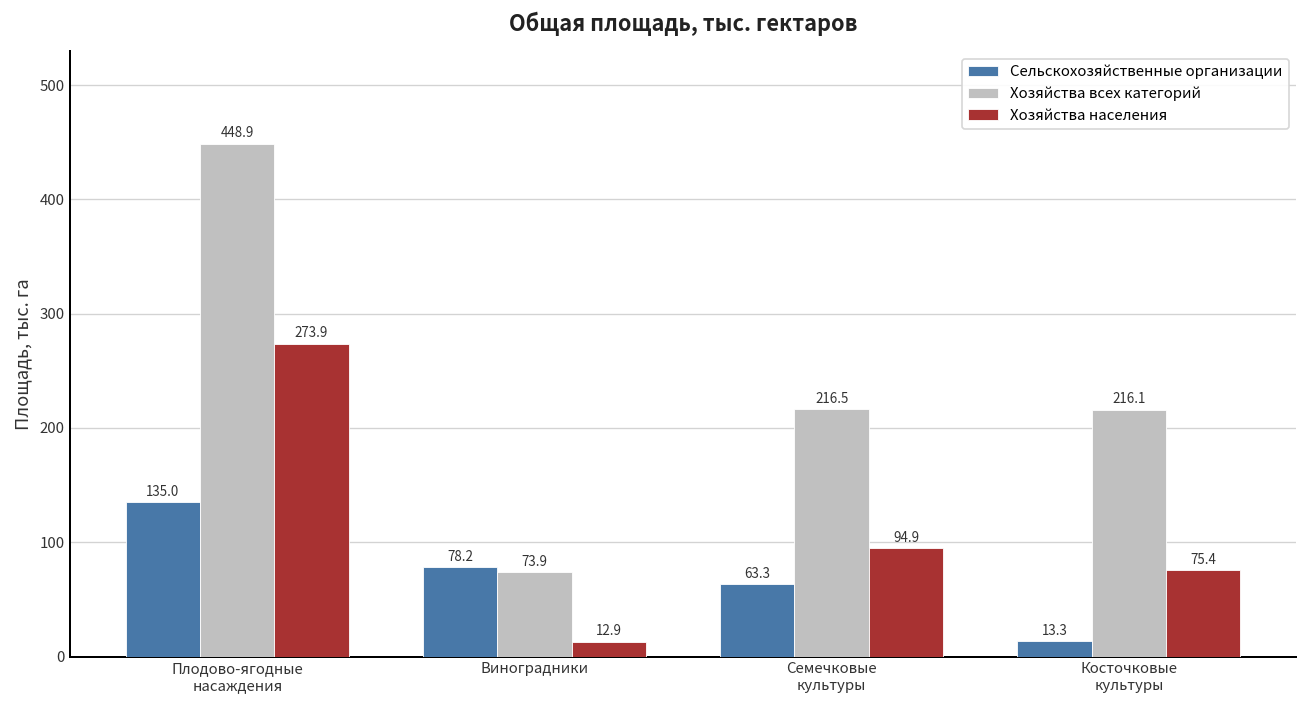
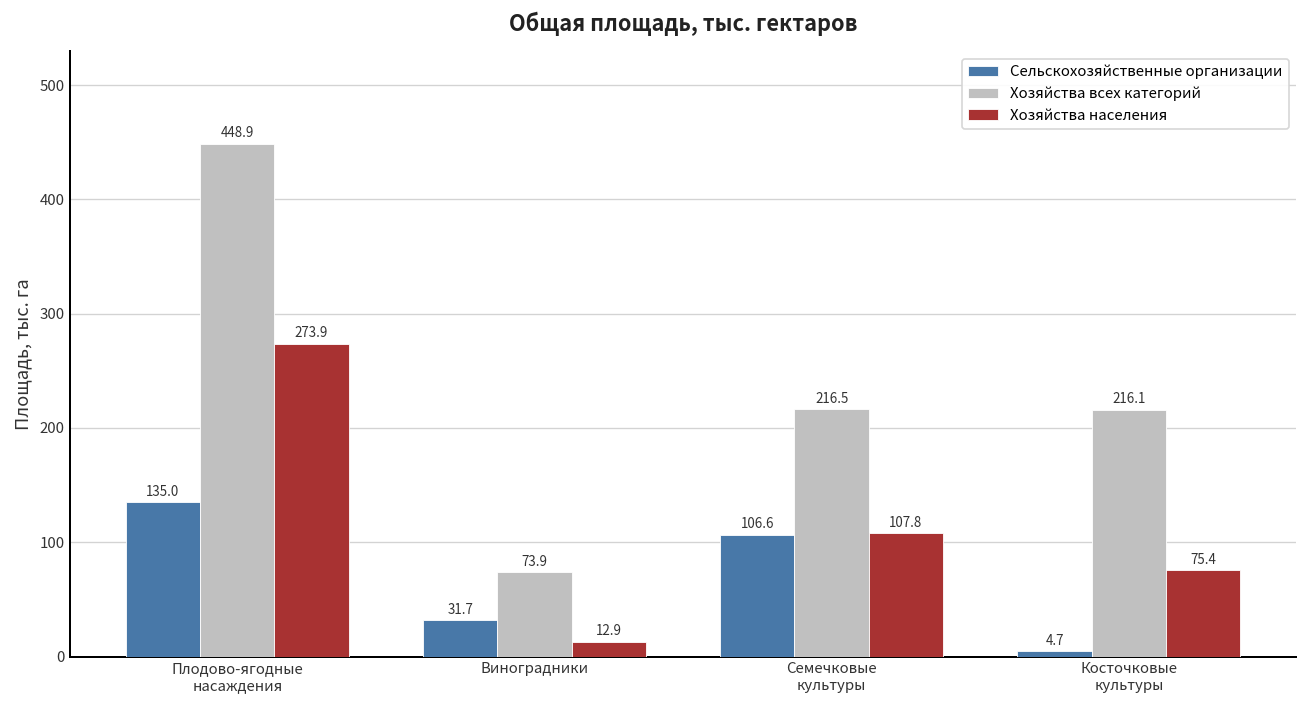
Сельскохозяйственные организации, Виноградники: 78.2 -> 31.7
Сельскохозяйственные организации, Семечковые культуры: 63.3 -> 106.6
Хозяйства населения, Семечковые культуры: 94.9 -> 107.8
Сельскохозяйственные организации, Косточковые культуры: 13.3 -> 4.7
